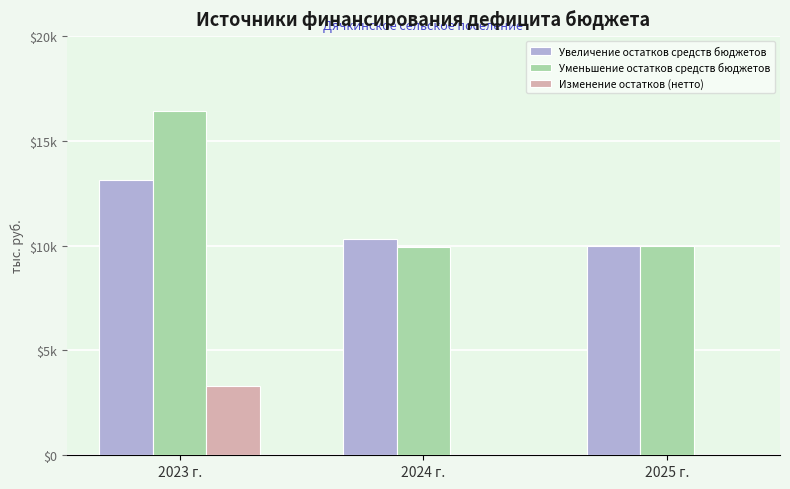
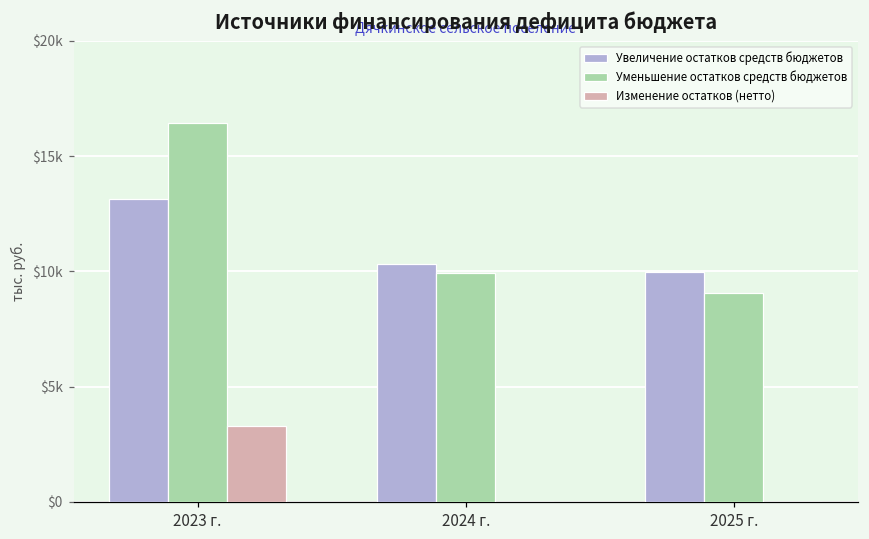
Уменьшение остатков средств бюджетов, 2025 г.: $10000 -> $9100
